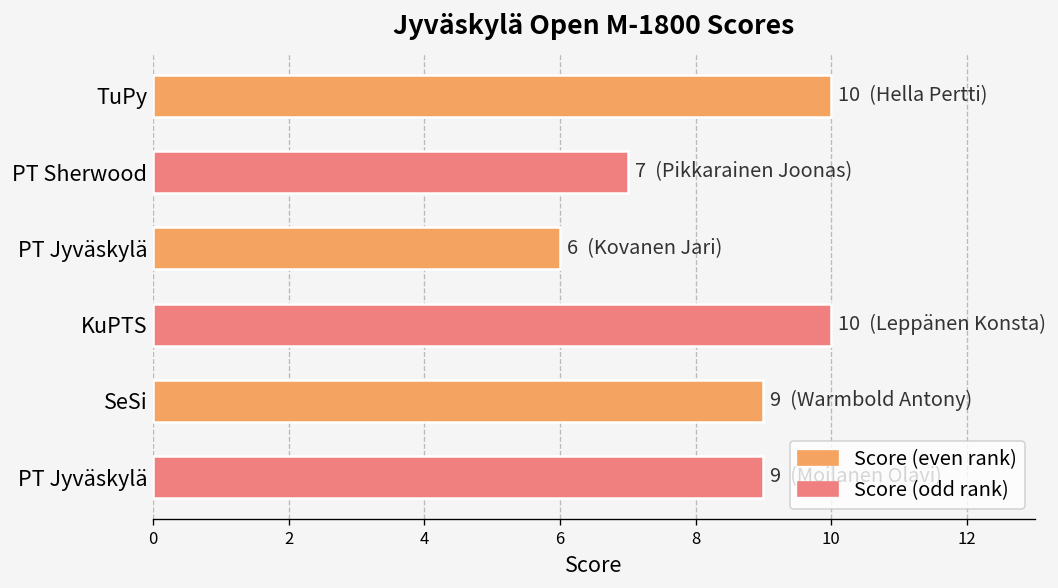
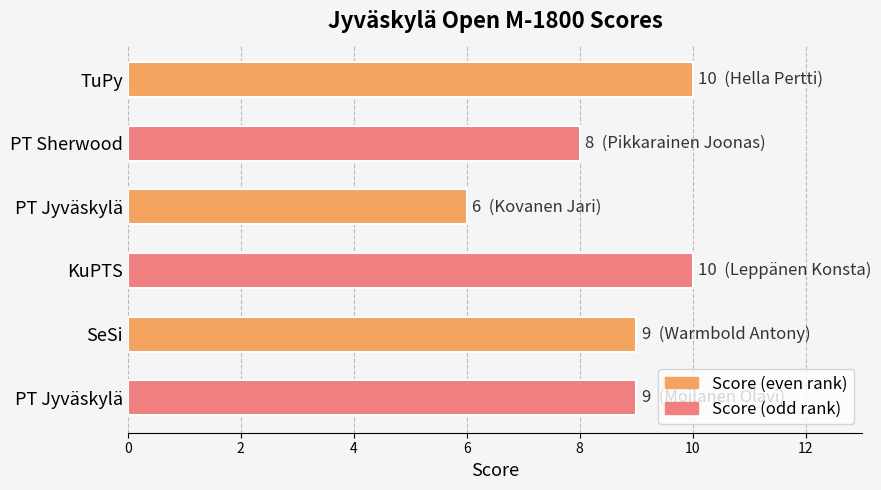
PT Sherwood: 7 -> 8
